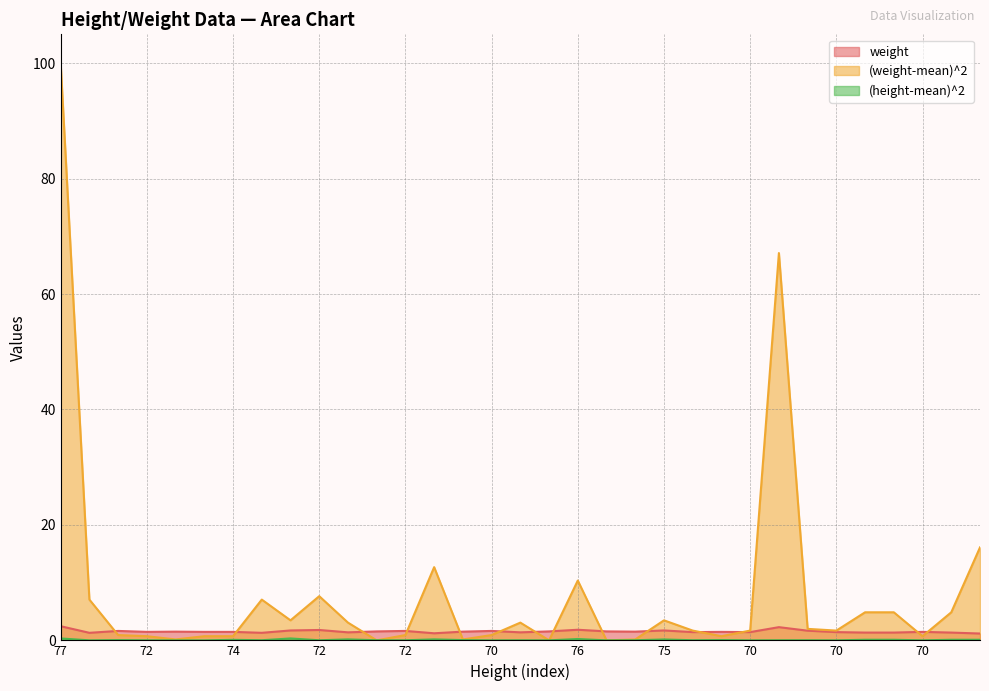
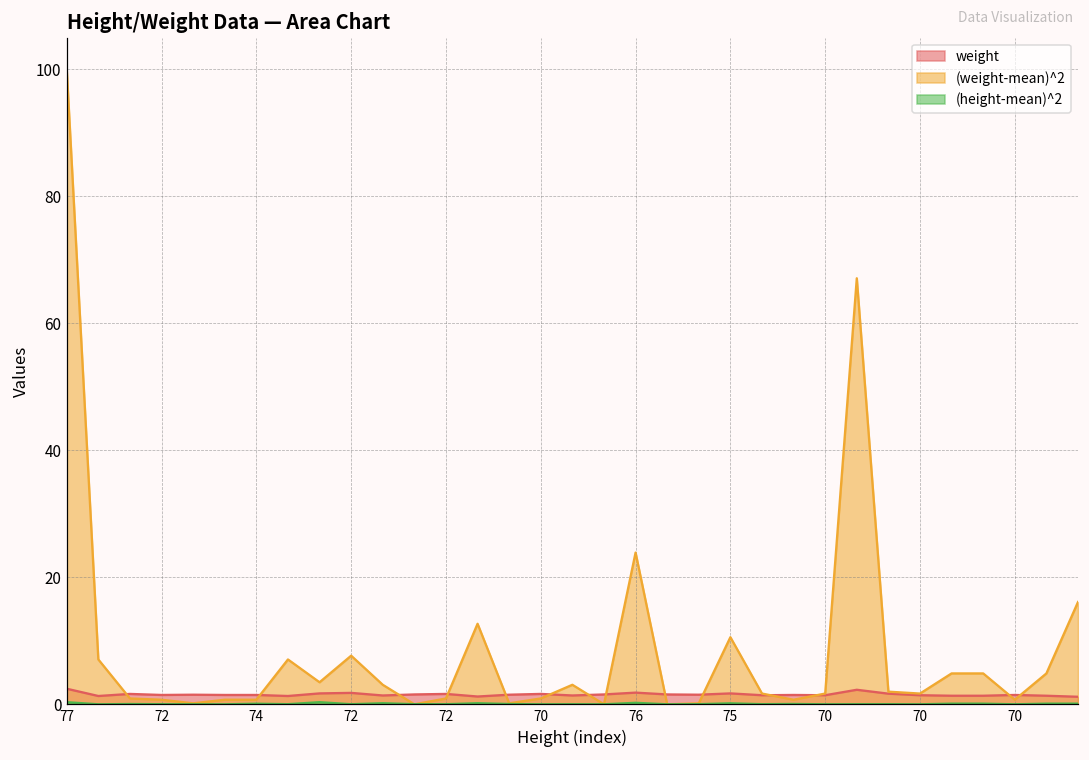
(weight-mean)^2, 76: 10 -> 24
(weight-mean)^2, 75: 3 -> 11
